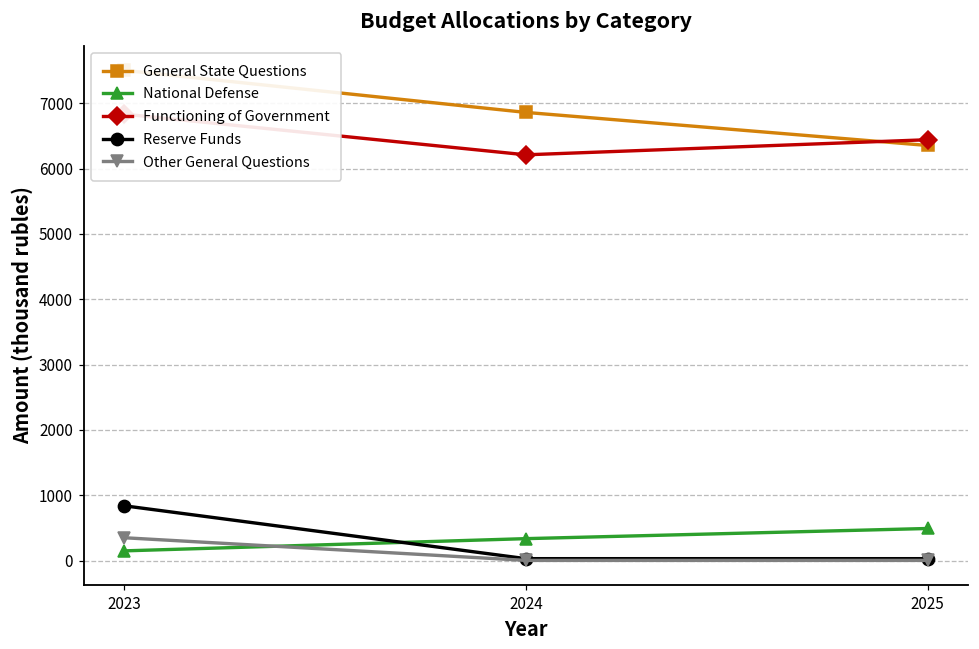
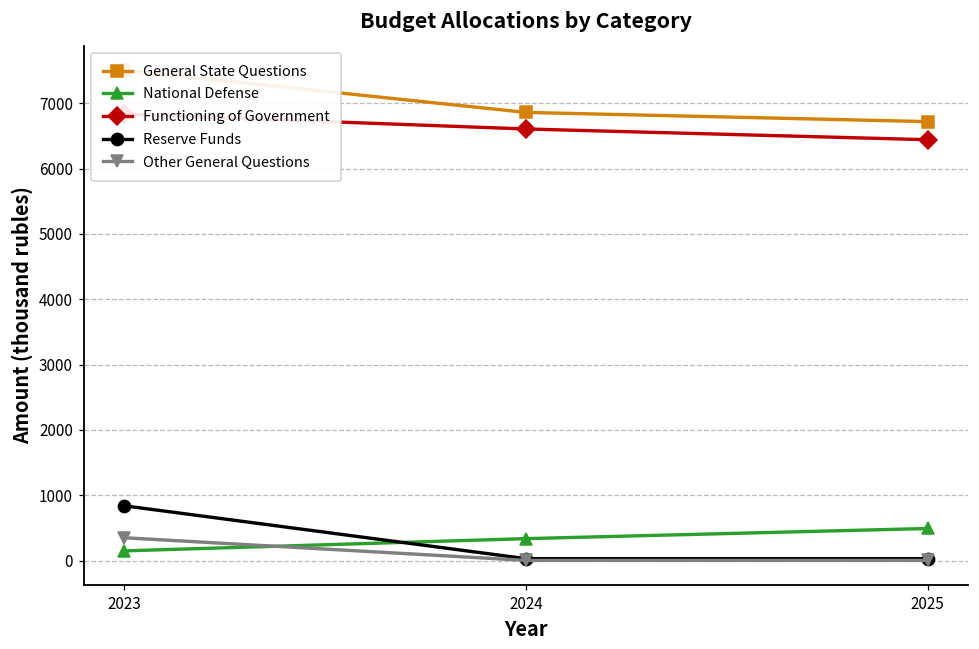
Functioning of Government, 2024: 6200 -> 6600
General State Questions, 2025: 6400 -> 6700
